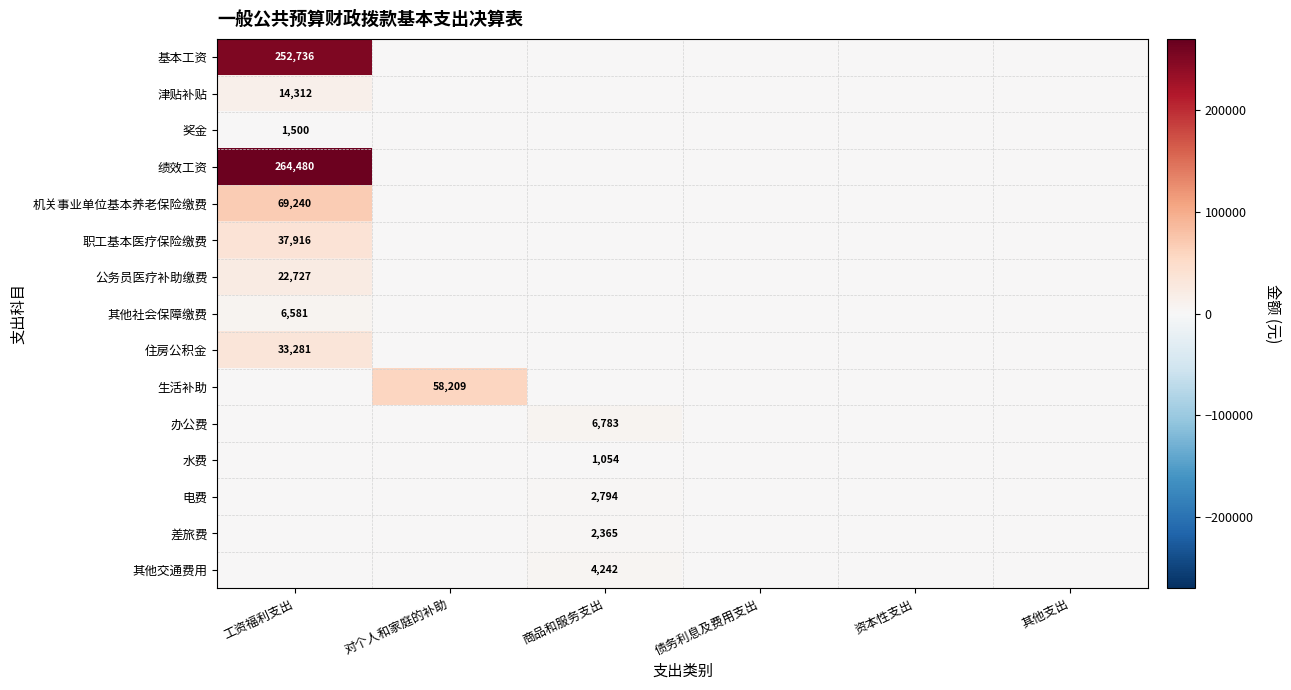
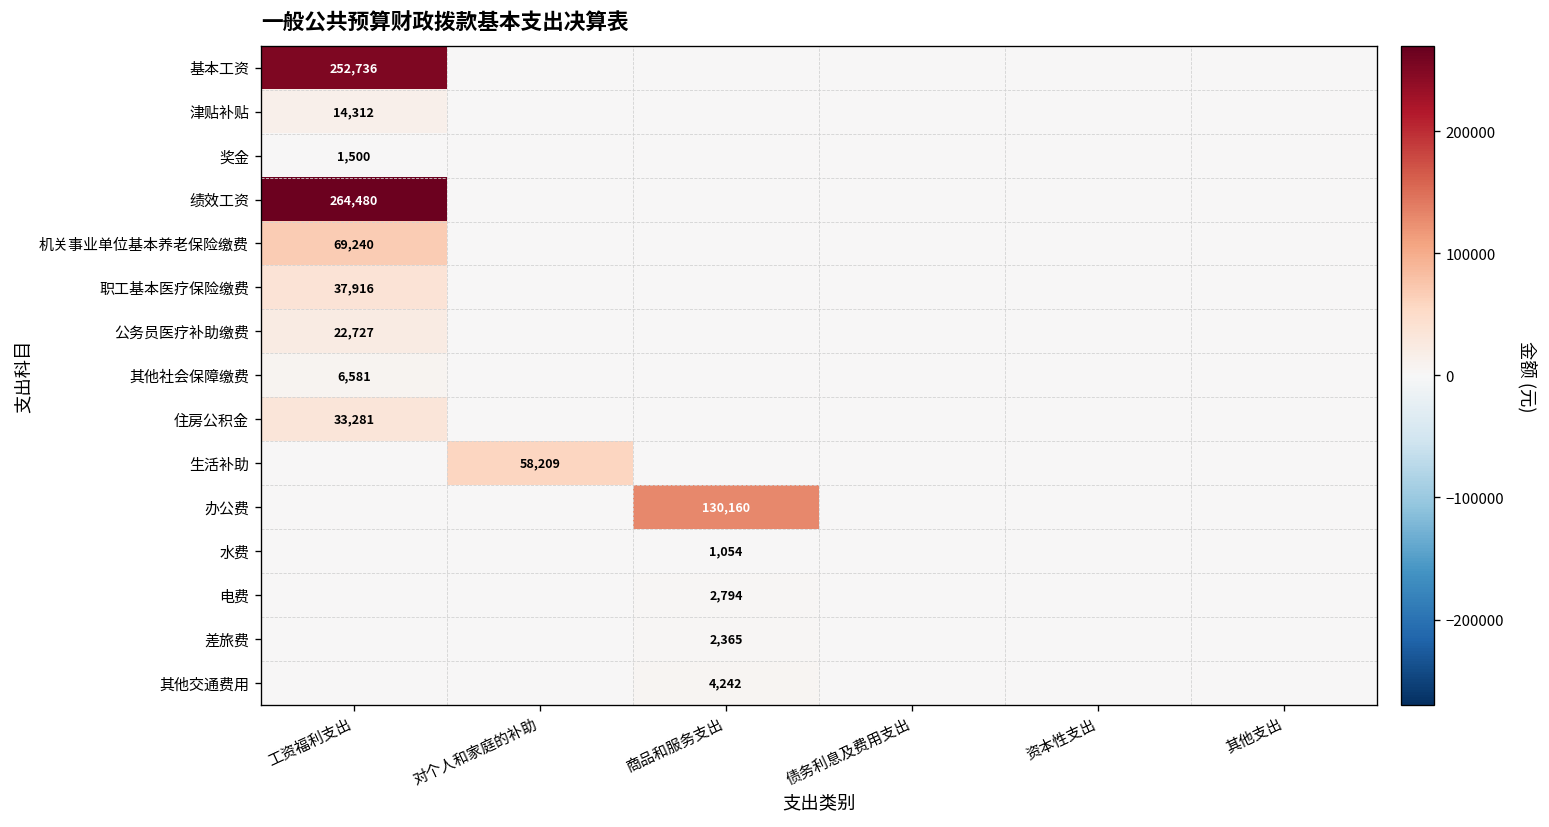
办公费, 商品和服务支出: 6,783 -> 130,160
